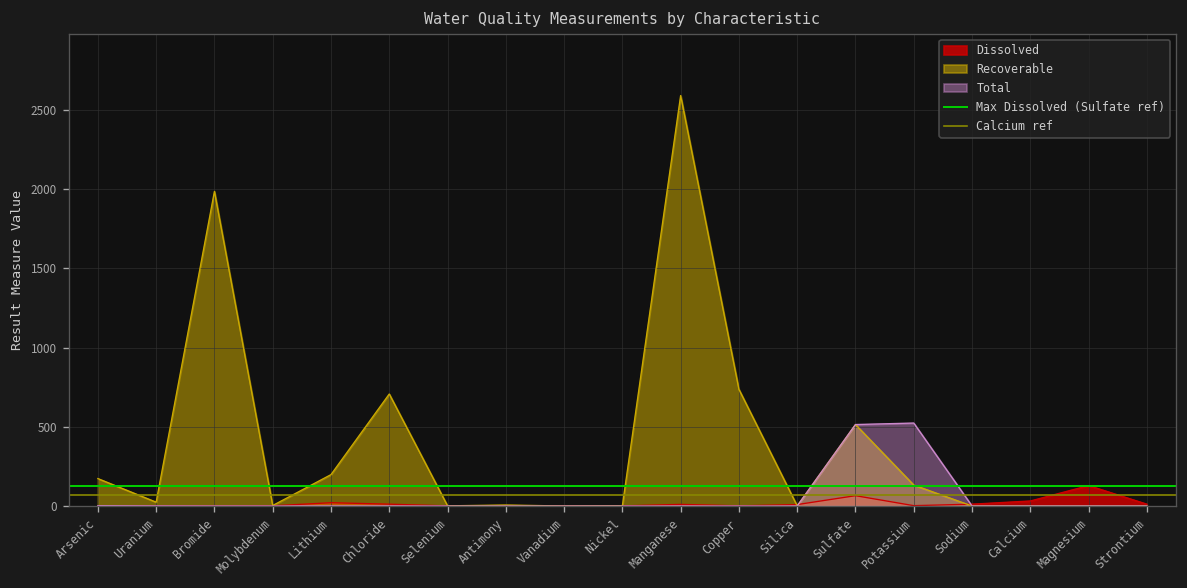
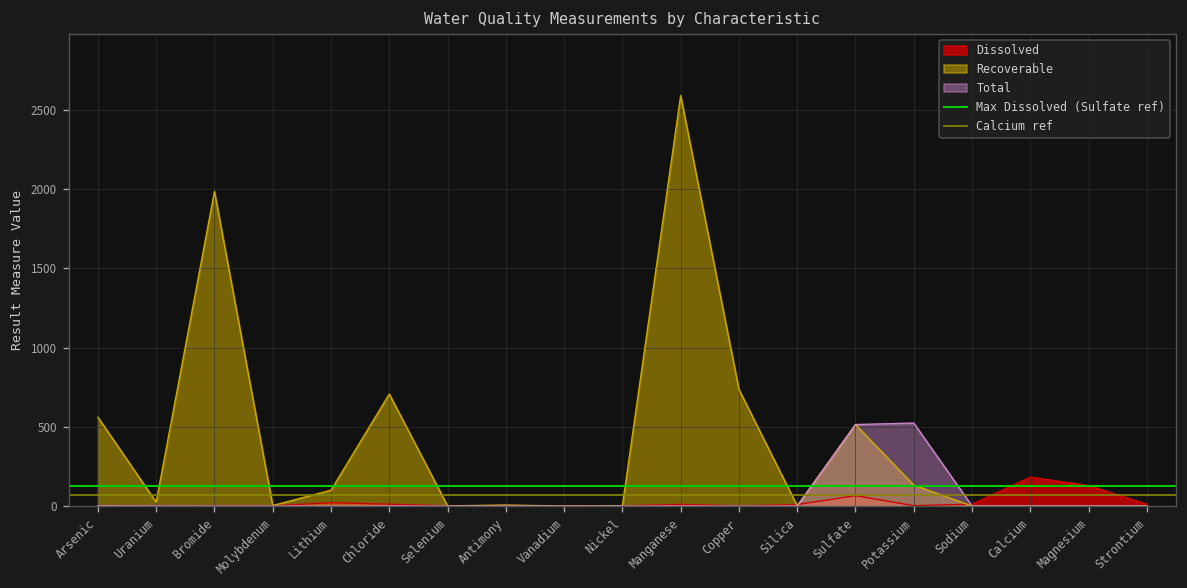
Recoverable, Arsenic: 170 -> 560
Recoverable, Lithium: 200 -> 100
Dissolved, Calcium: 30 -> 180
